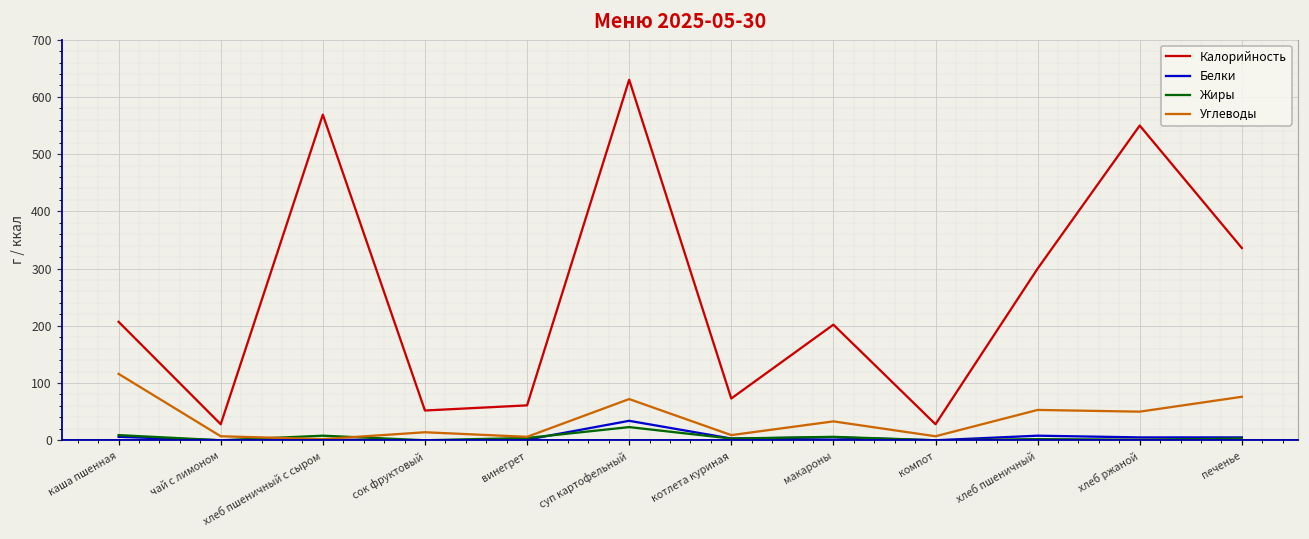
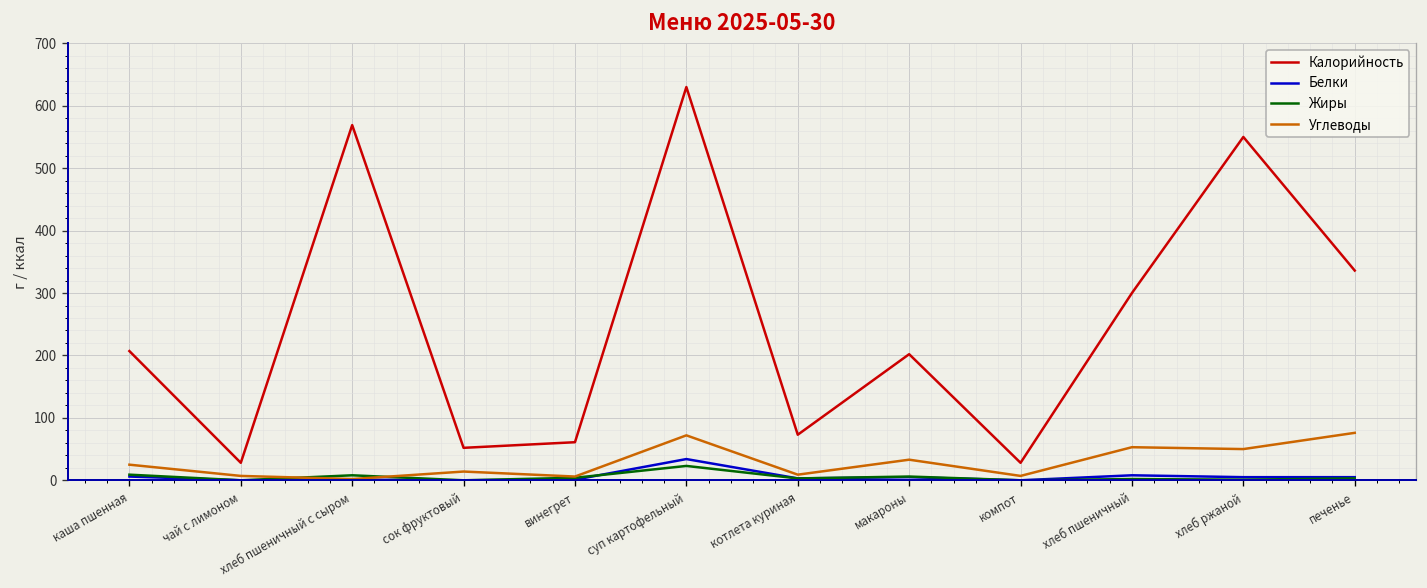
Углеводы, каша пшенная: 120 -> 30
